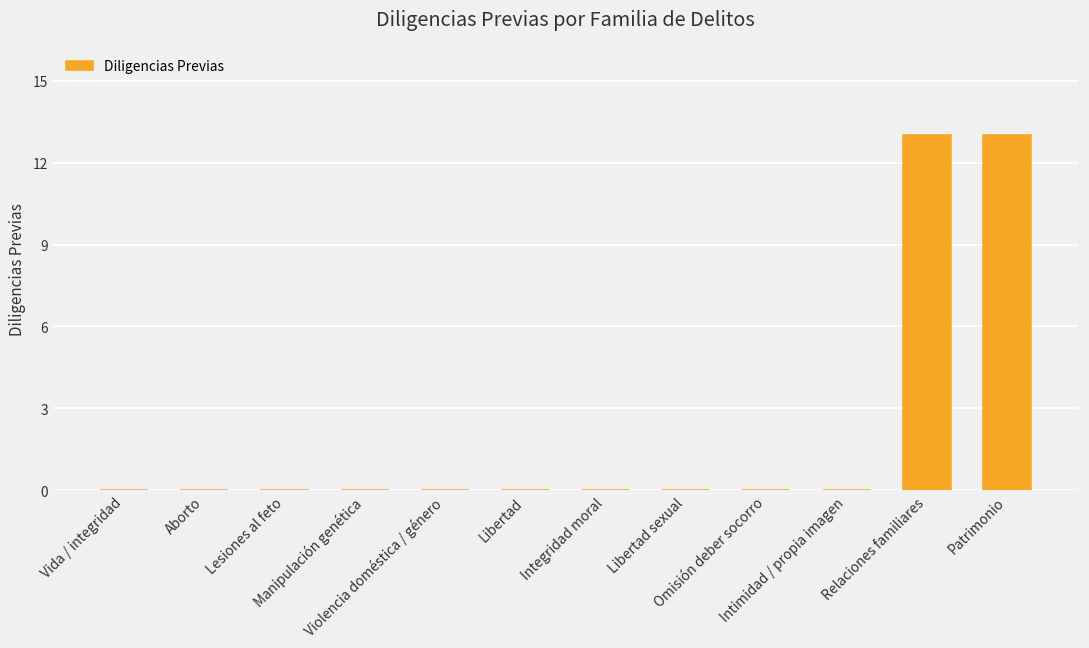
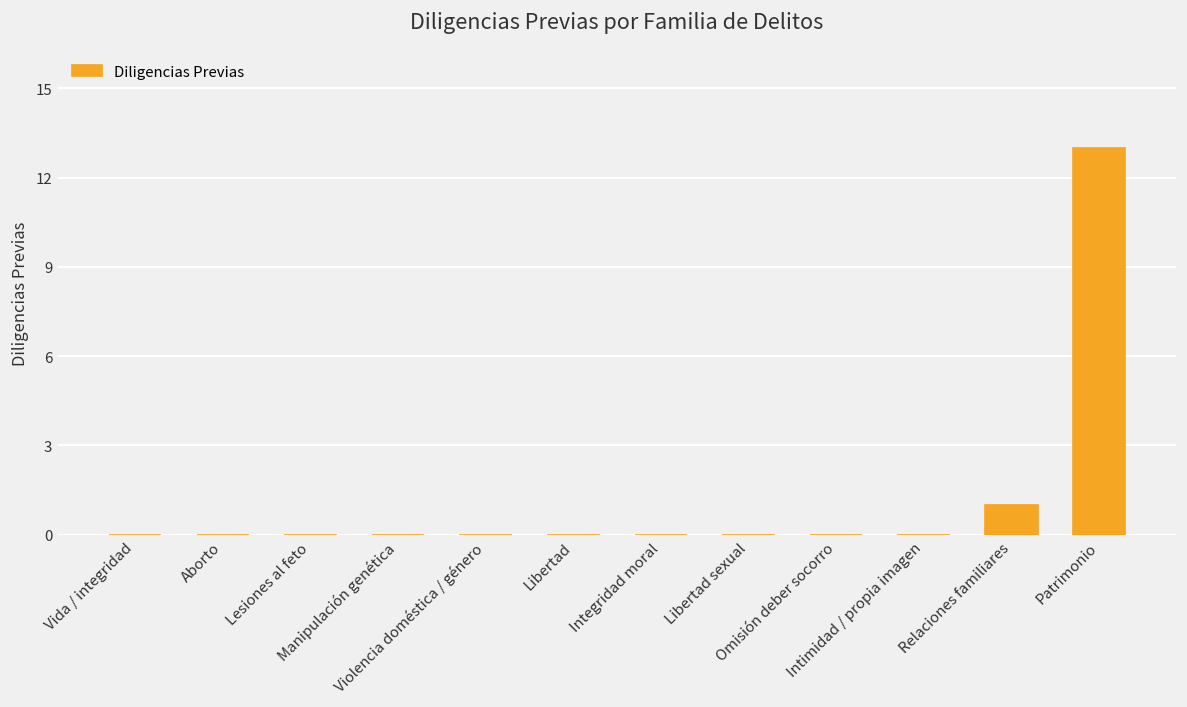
Relaciones familiares: 13 -> 1
